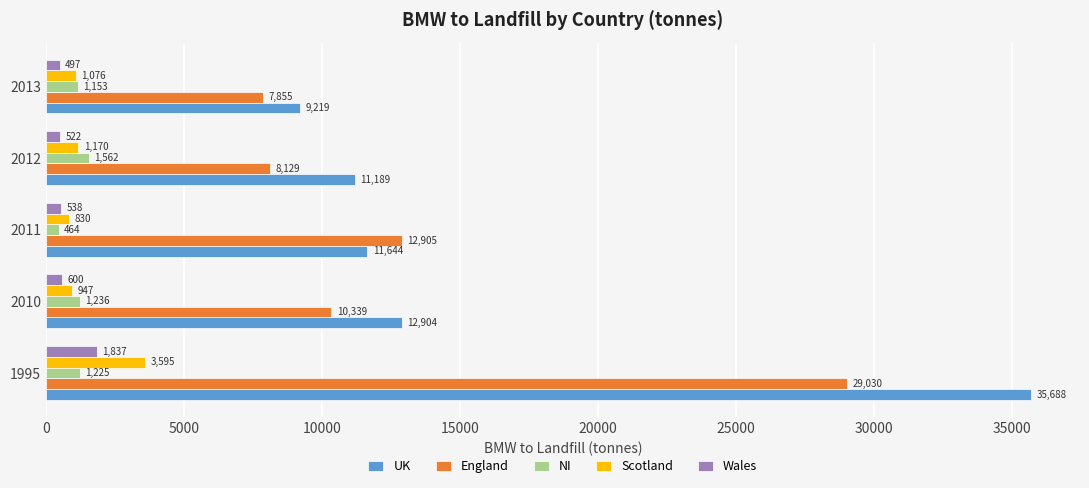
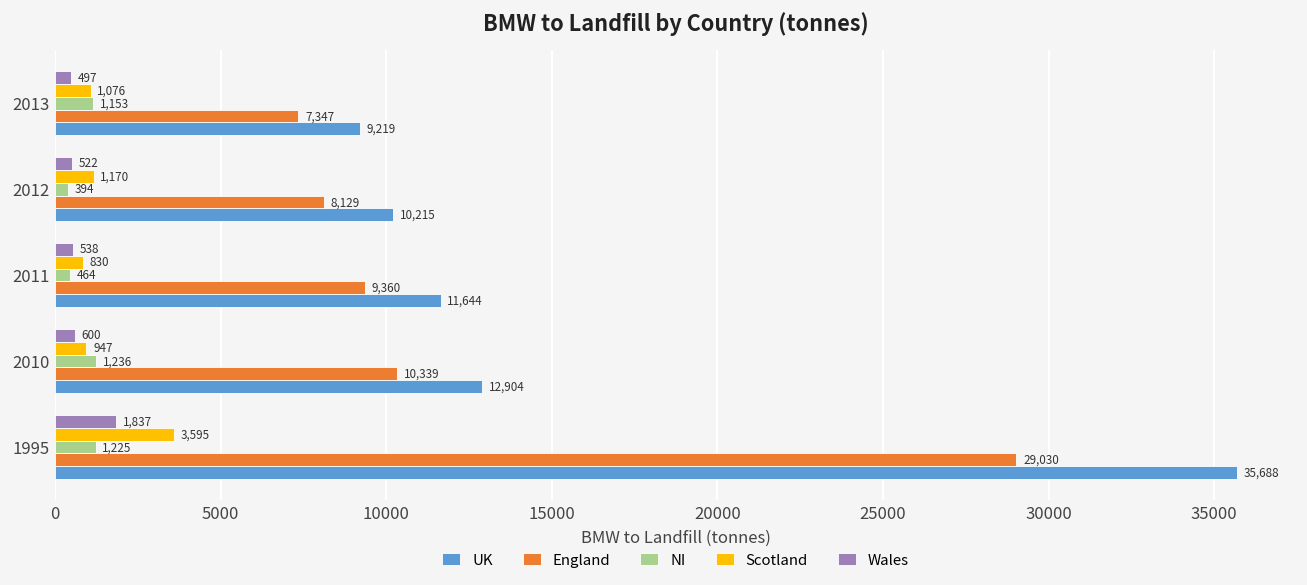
England, 2013: 7,855 -> 7,347
NI, 2012: 1,562 -> 394
UK, 2012: 11,189 -> 10,215
England, 2011: 12,905 -> 9,360
